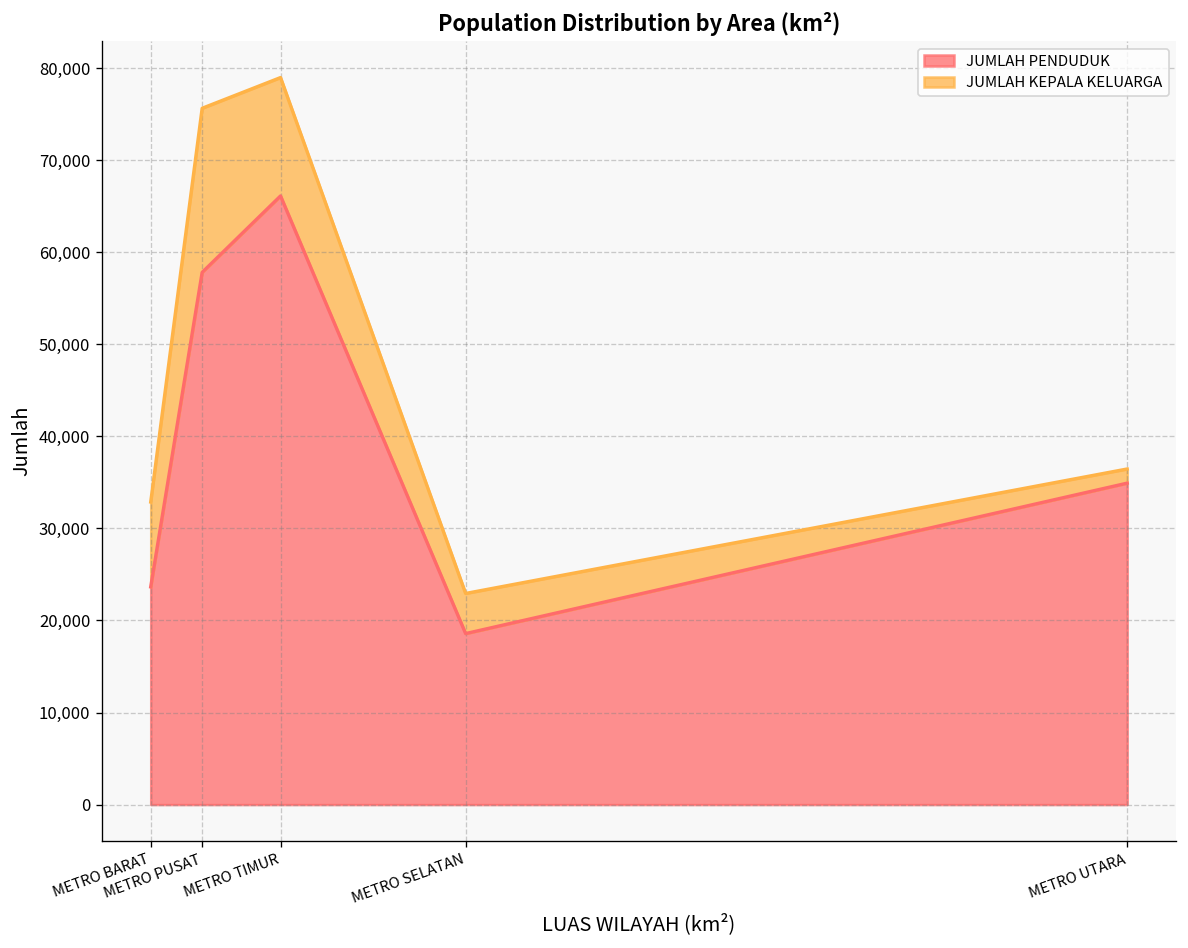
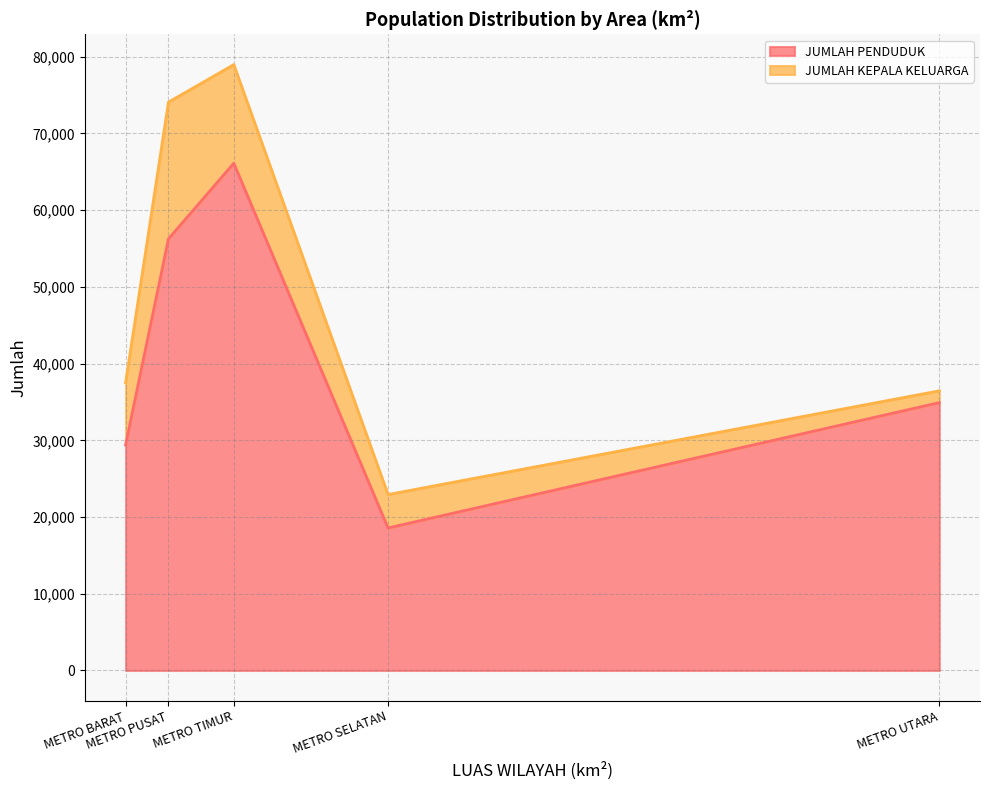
JUMLAH PENDUDUK, METRO BARAT: 24,000 -> 29,000
JUMLAH KEPALA KELUARGA, METRO BARAT: 9,000 -> 8,000
JUMLAH PENDUDUK, METRO PUSAT: 58,000 -> 56,000
